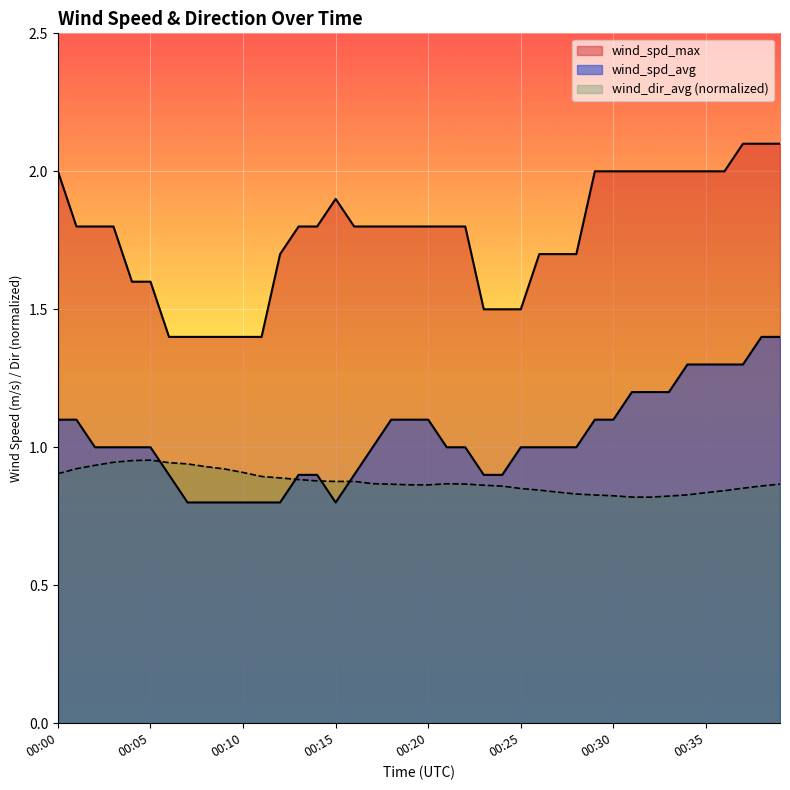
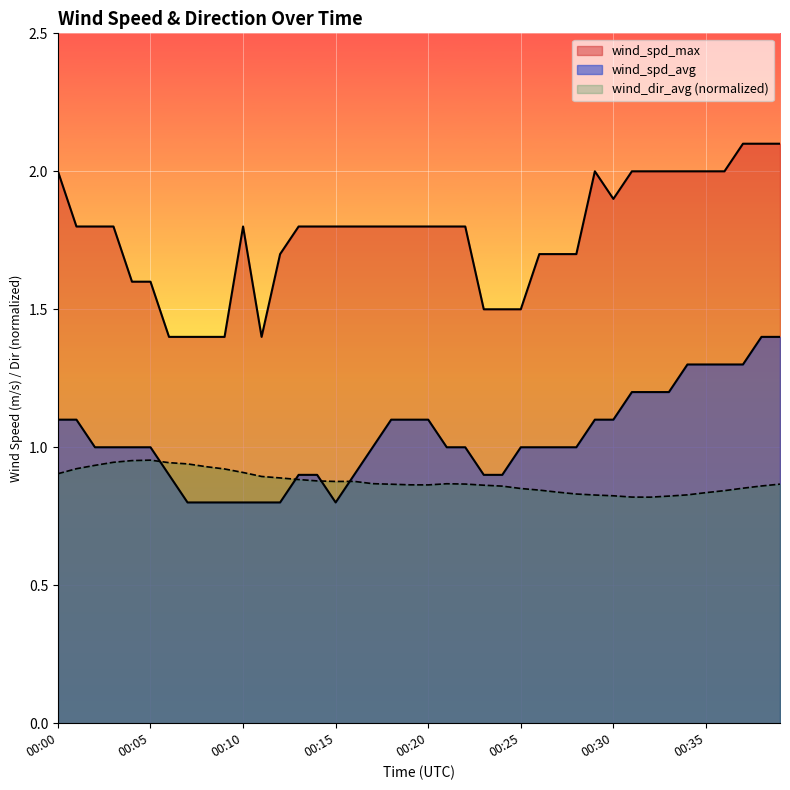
wind_spd_max, 00:10: 1.4 -> 1.8
wind_spd_max, 00:15: 1.9 -> 1.8
wind_spd_max, 00:30: 2.0 -> 1.9
